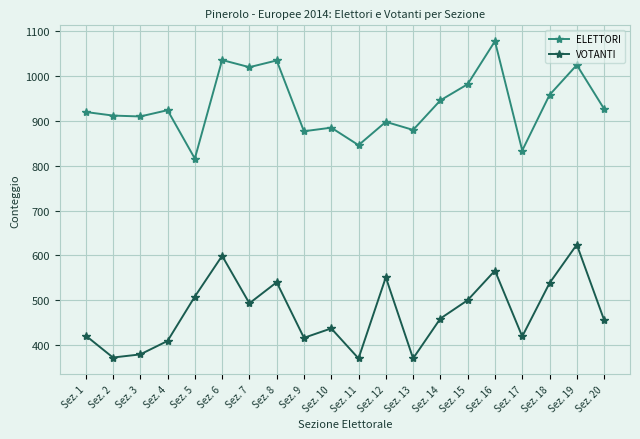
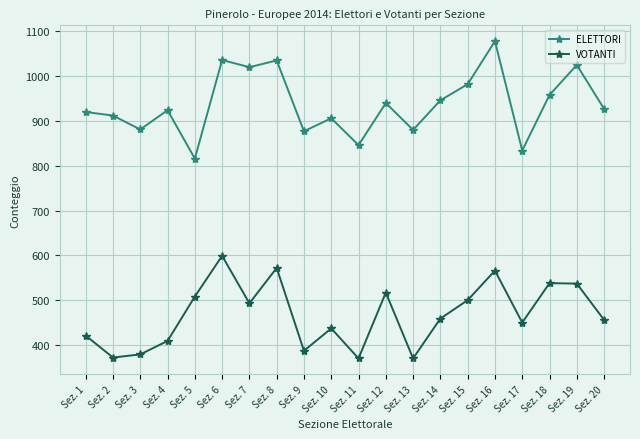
ELETTORI, Sez. 3: 910 -> 880
VOTANTI, Sez. 8: 540 -> 570
VOTANTI, Sez. 9: 420 -> 390
ELETTORI, Sez. 10: 890 -> 910
ELETTORI, Sez. 12: 900 -> 940
VOTANTI, Sez. 12: 550 -> 520
VOTANTI, Sez. 17: 420 -> 450
VOTANTI, Sez. 19: 620 -> 540
